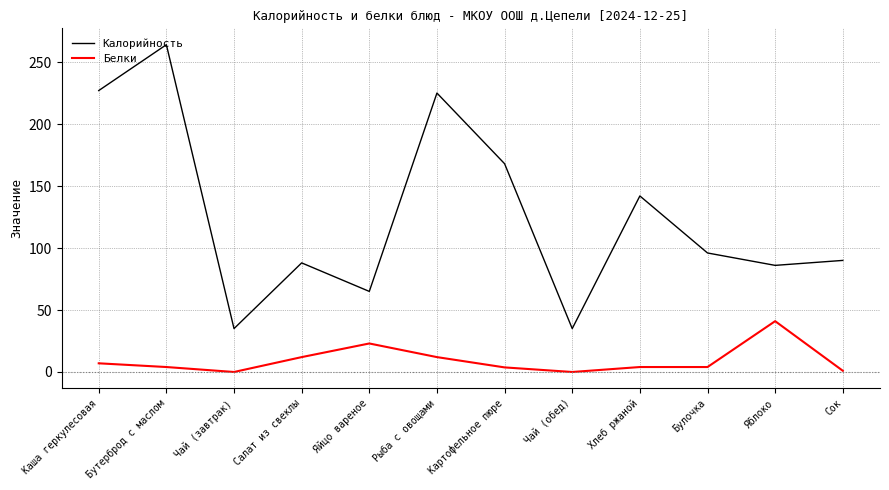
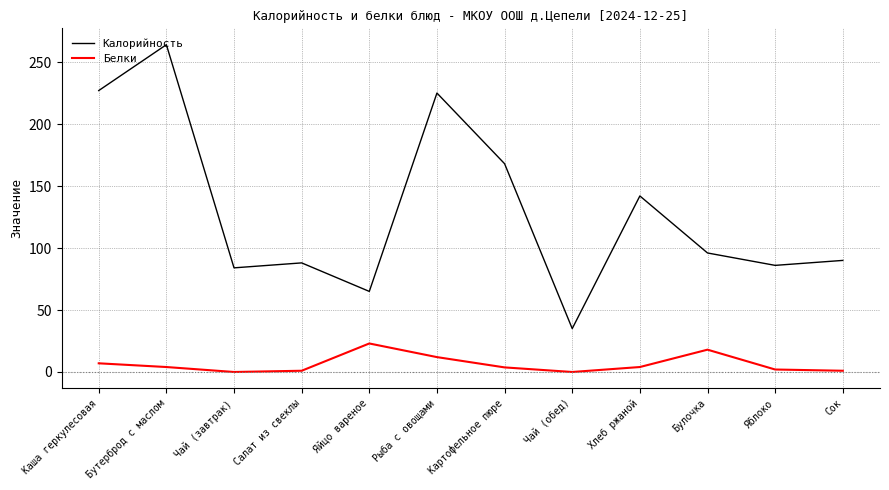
Калорийность, Чай (завтрак): 35 -> 84
Белки, Салат из свеклы: 12 -> 1
Белки, Булочка: 4 -> 18
Белки, Яблоко: 41 -> 2
